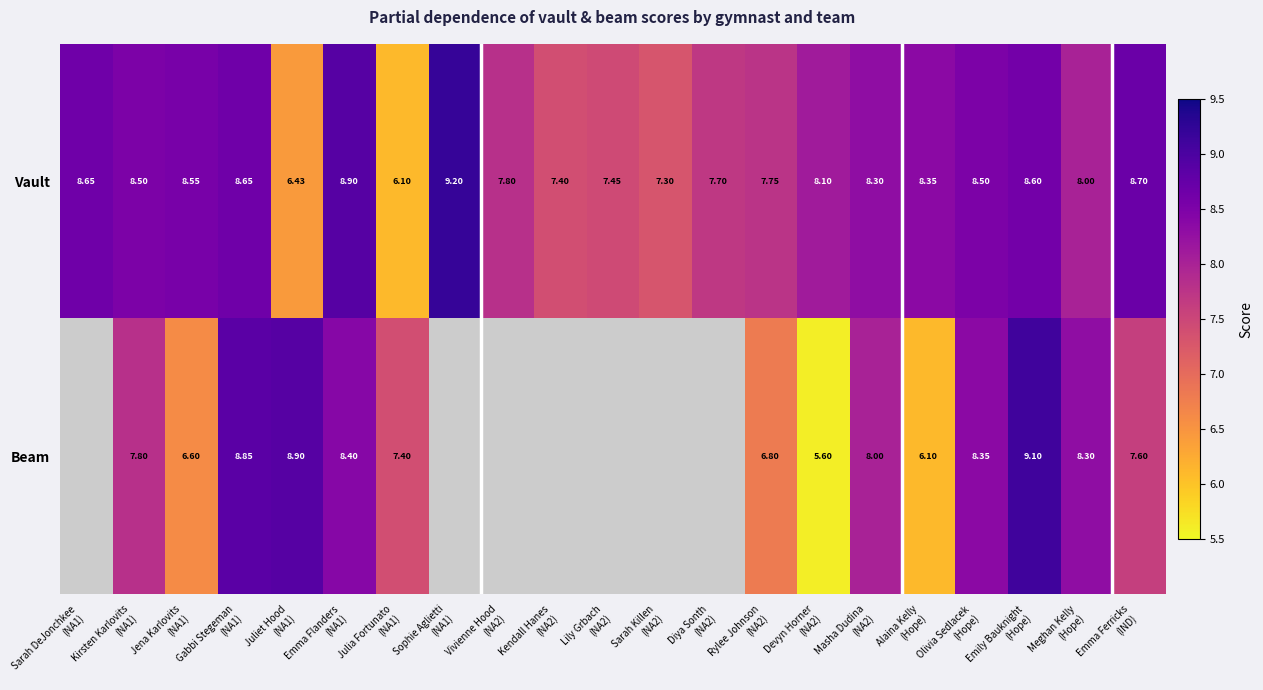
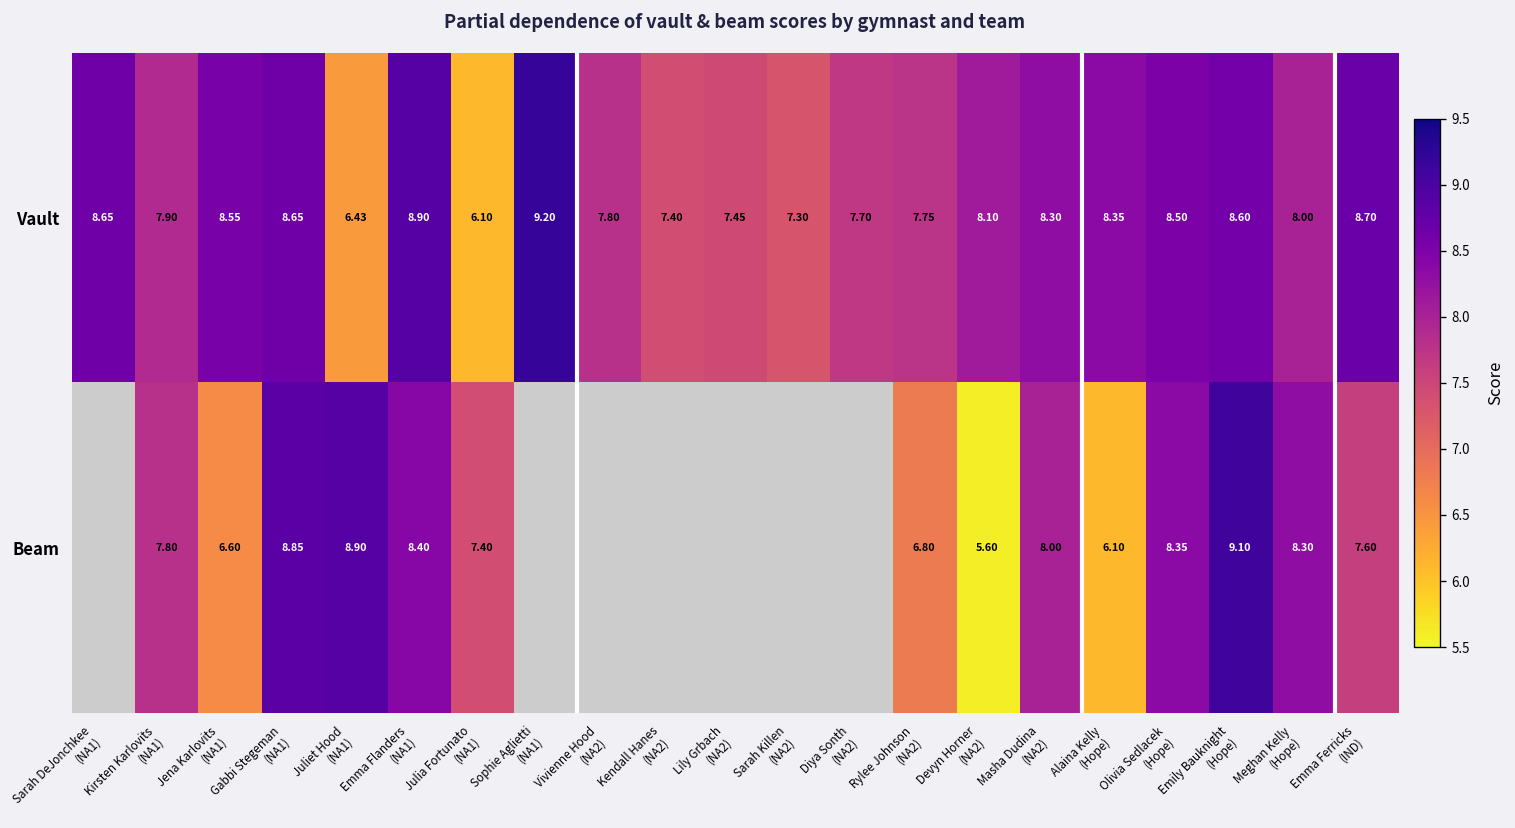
Vault, Kirsten Karlovits (NA1): 8.50 -> 7.90
